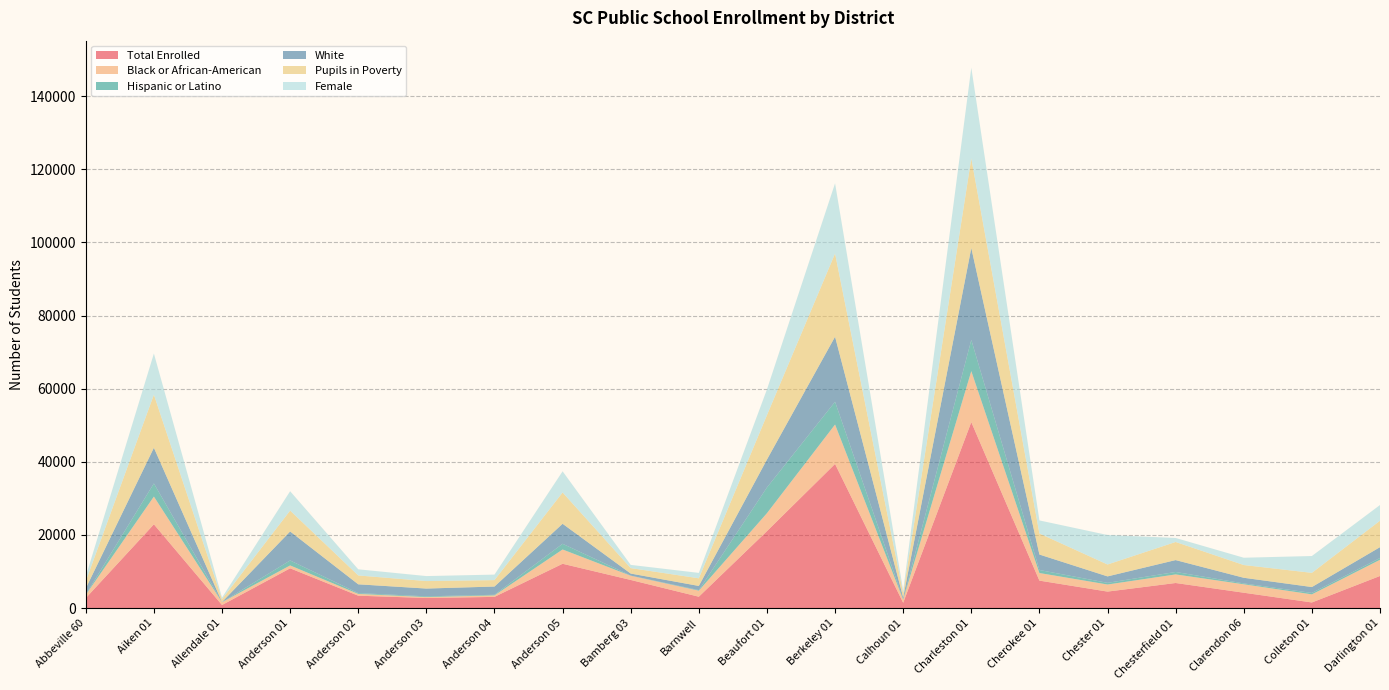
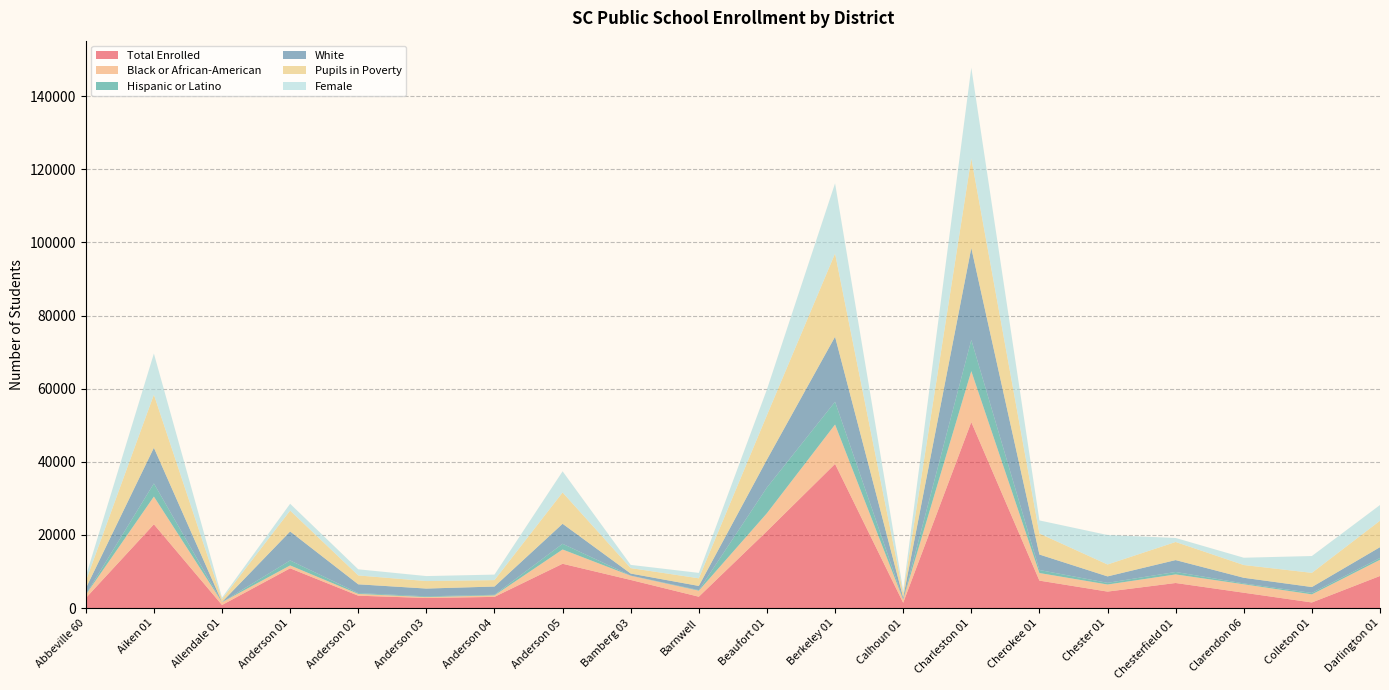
Female, Anderson 01: 5000 -> 2000
